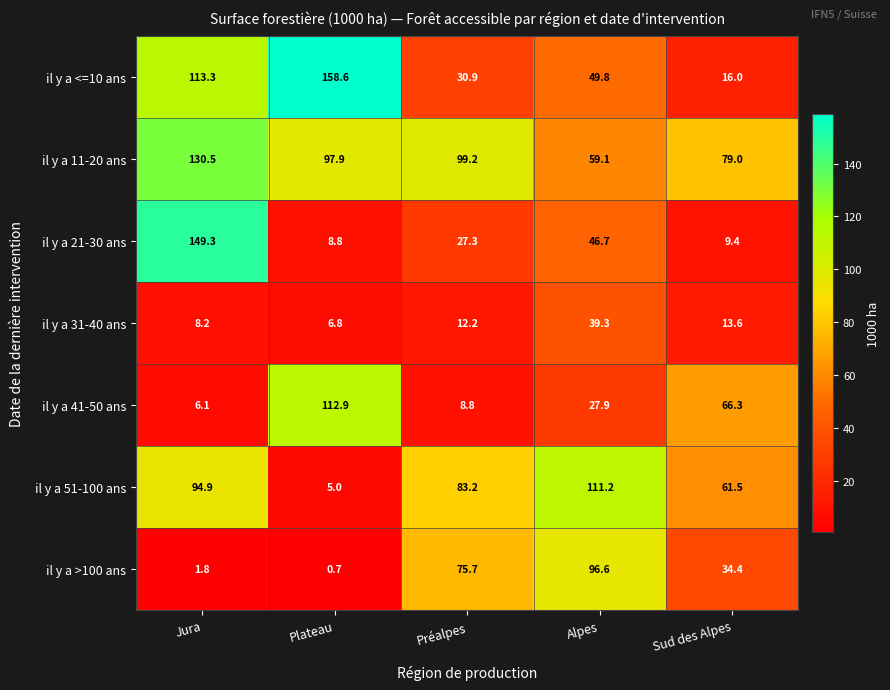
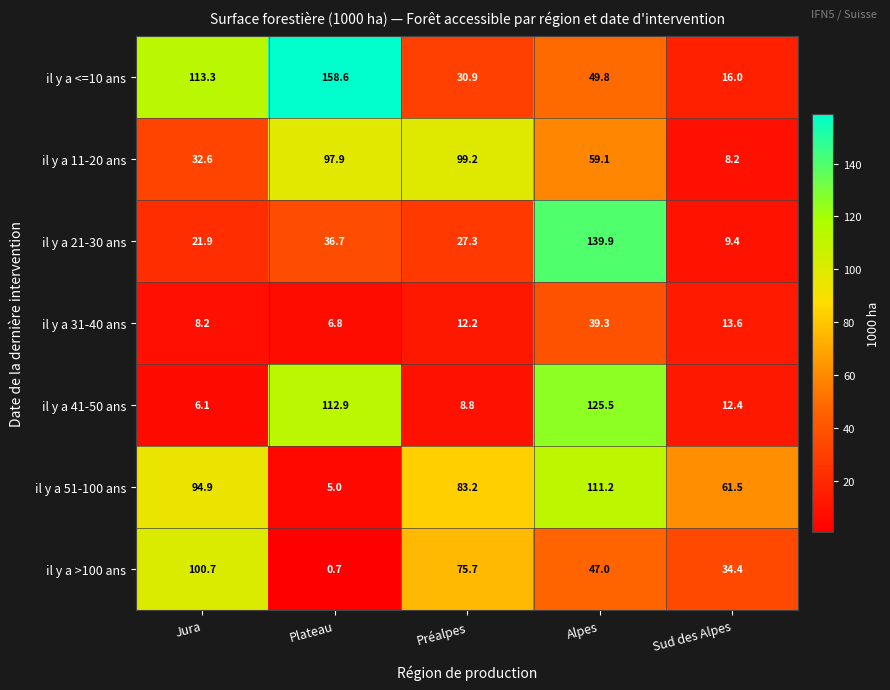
il y a 11-20 ans, Jura: 130.5 -> 32.6
il y a 11-20 ans, Sud des Alpes: 79.0 -> 8.2
il y a 21-30 ans, Jura: 149.3 -> 21.9
il y a 21-30 ans, Plateau: 8.8 -> 36.7
il y a 21-30 ans, Alpes: 46.7 -> 139.9
il y a 41-50 ans, Alpes: 27.9 -> 125.5
il y a 41-50 ans, Sud des Alpes: 66.3 -> 12.4
il y a >100 ans, Jura: 1.8 -> 100.7
il y a >100 ans, Alpes: 96.6 -> 47.0
